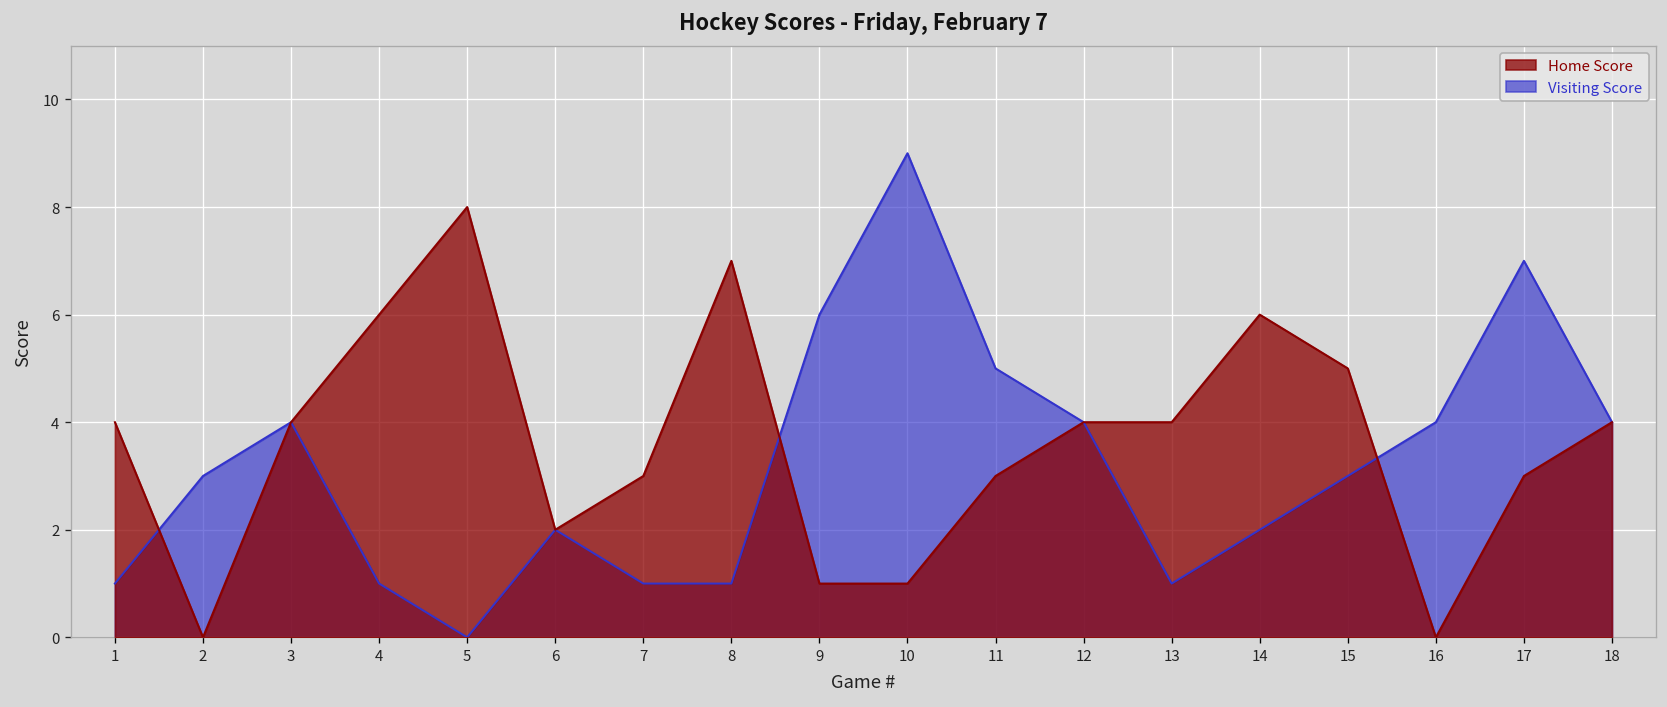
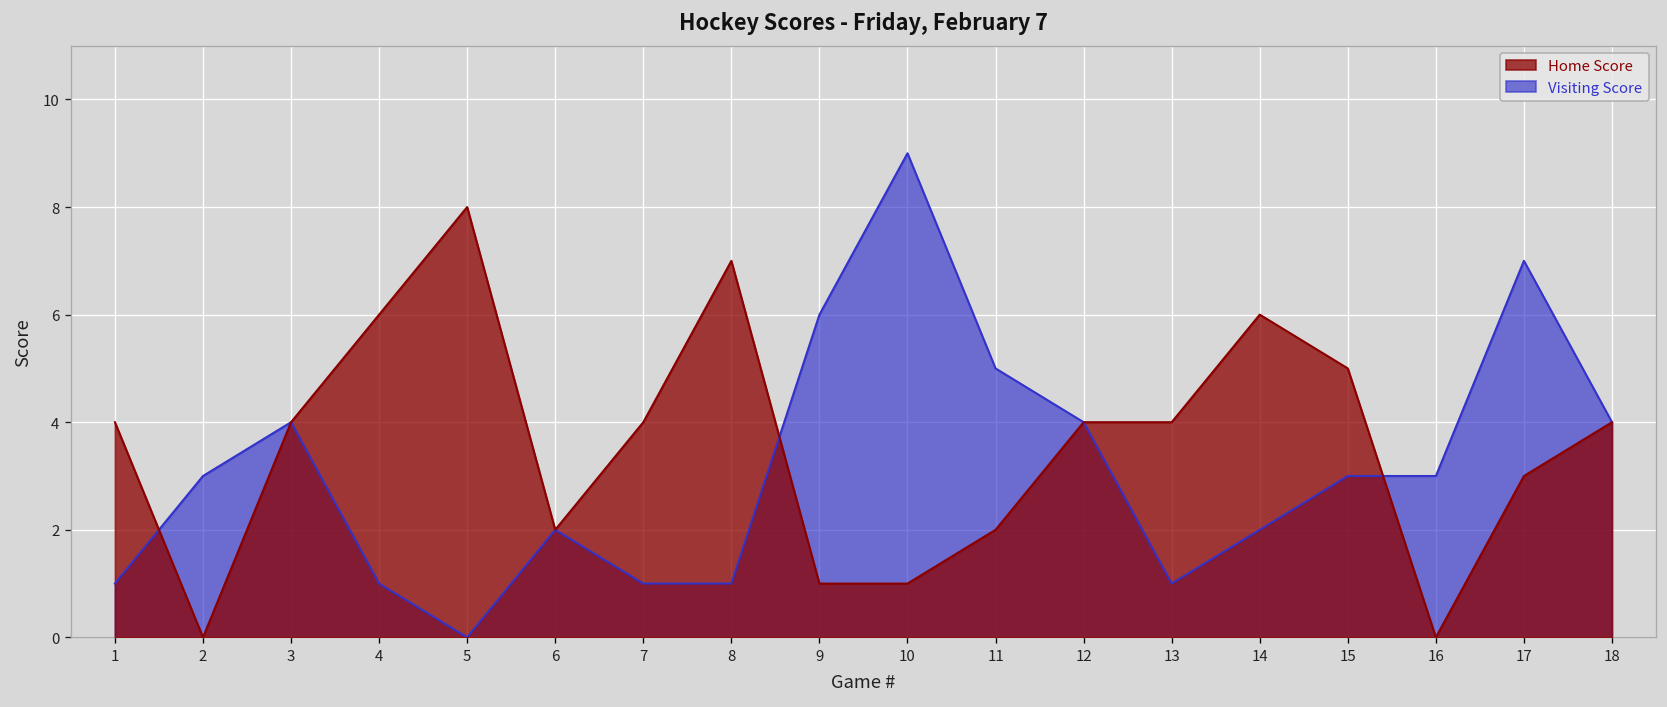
Home Score, 7: 3 -> 4
Home Score, 11: 3 -> 2
Visiting Score, 16: 4 -> 3
